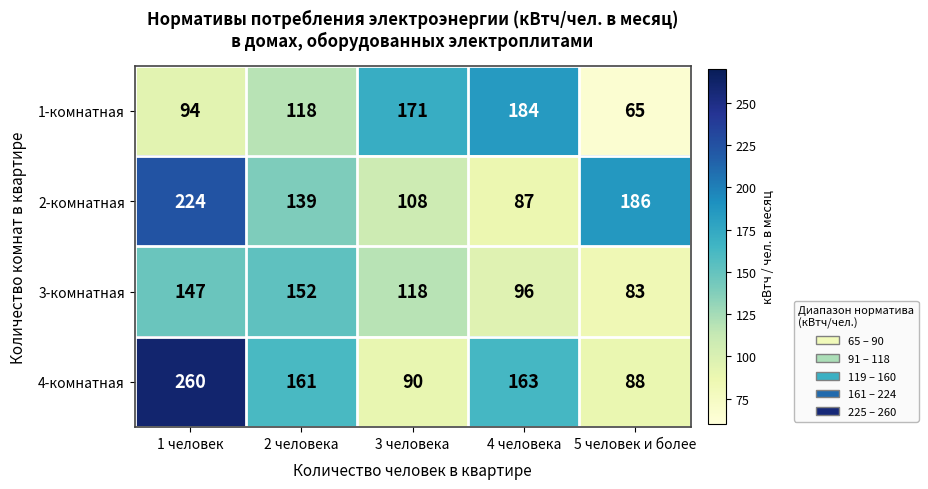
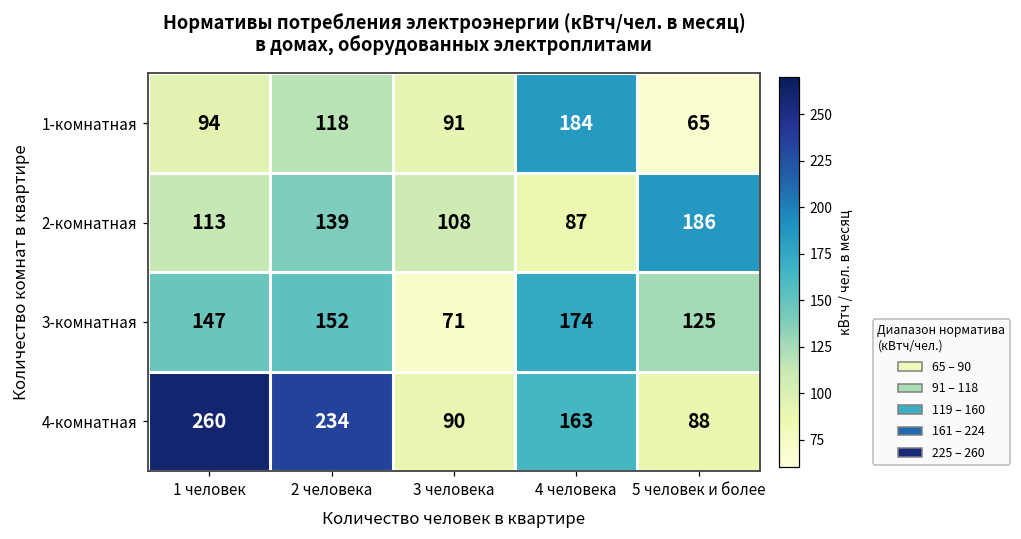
1-комнатная, 3 человека: 171 -> 91
2-комнатная, 1 человек: 224 -> 113
3-комнатная, 3 человека: 118 -> 71
3-комнатная, 4 человека: 96 -> 174
3-комнатная, 5 человек и более: 83 -> 125
4-комнатная, 2 человека: 161 -> 234
